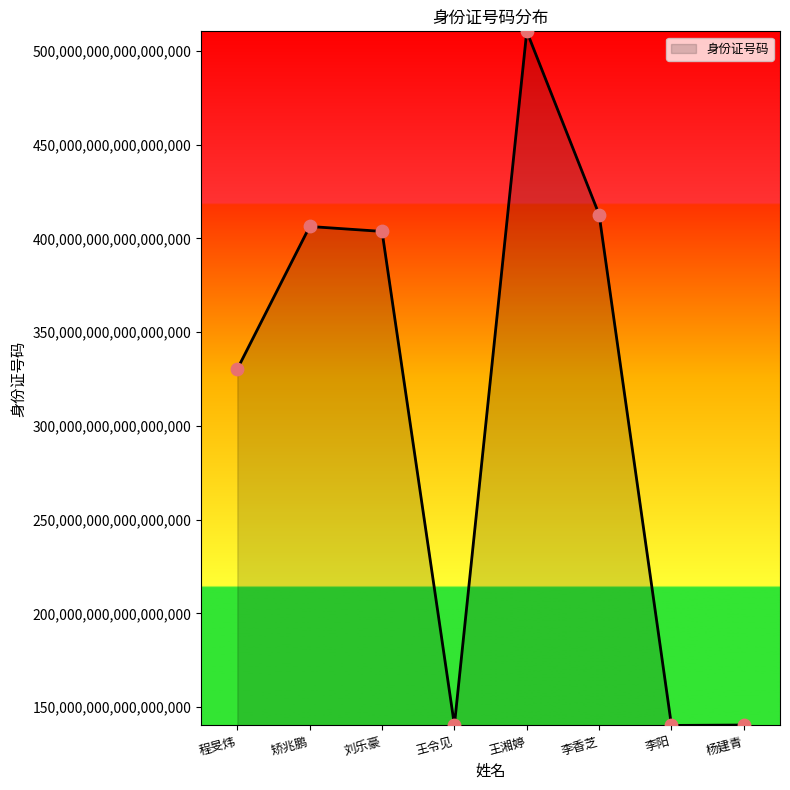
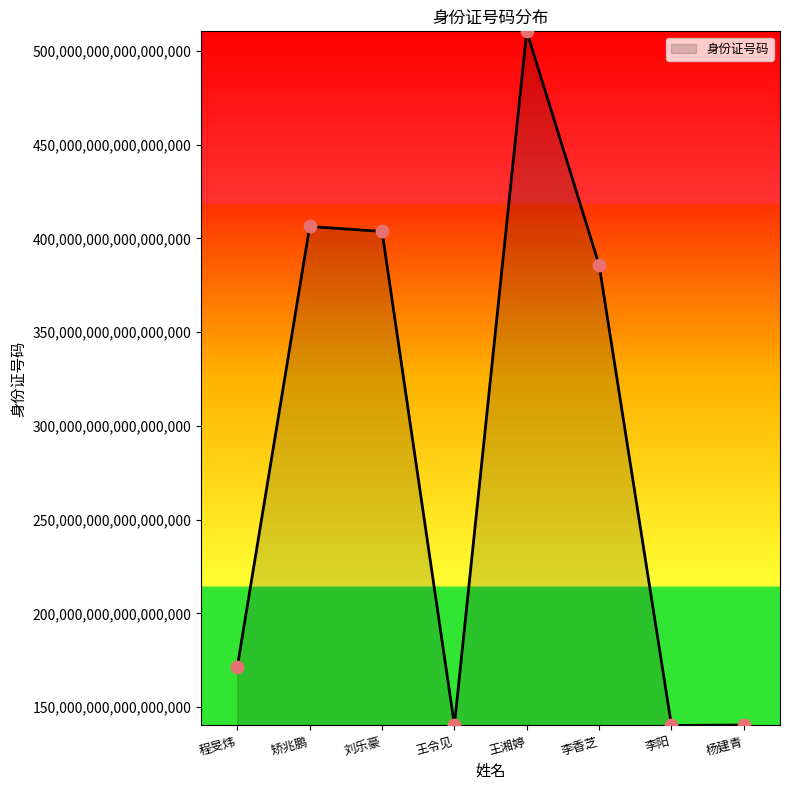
程旻炜: 330,000,000,000,000,000 -> 172,000,000,000,000,000
李香芝: 413,000,000,000,000,000 -> 386,000,000,000,000,000
